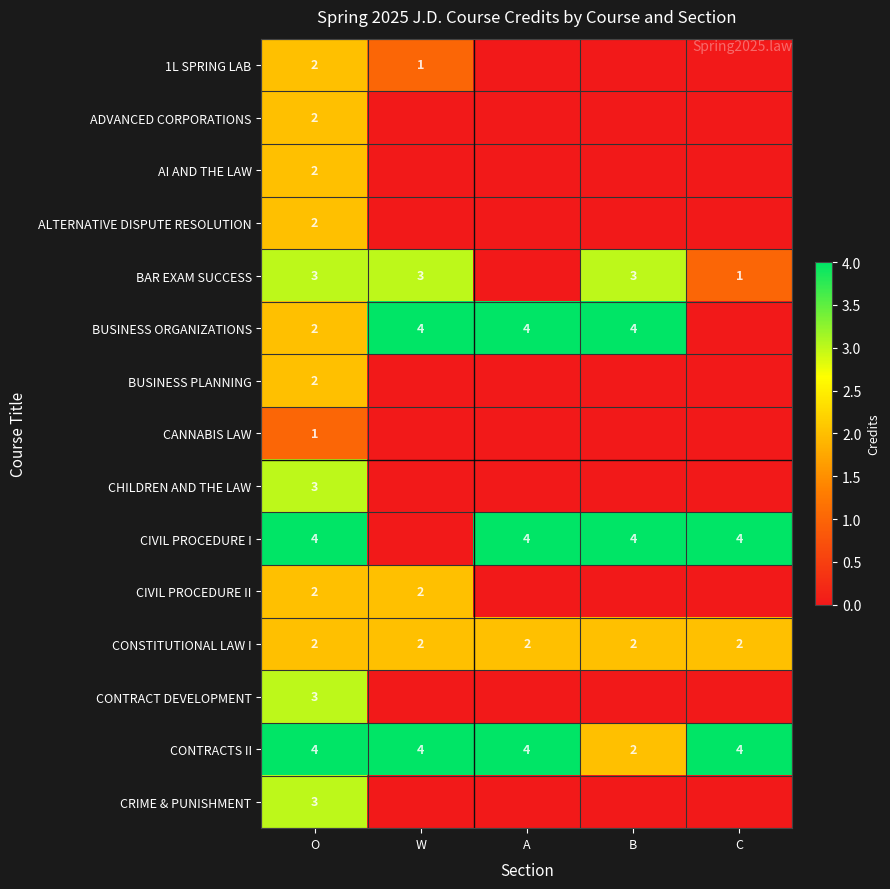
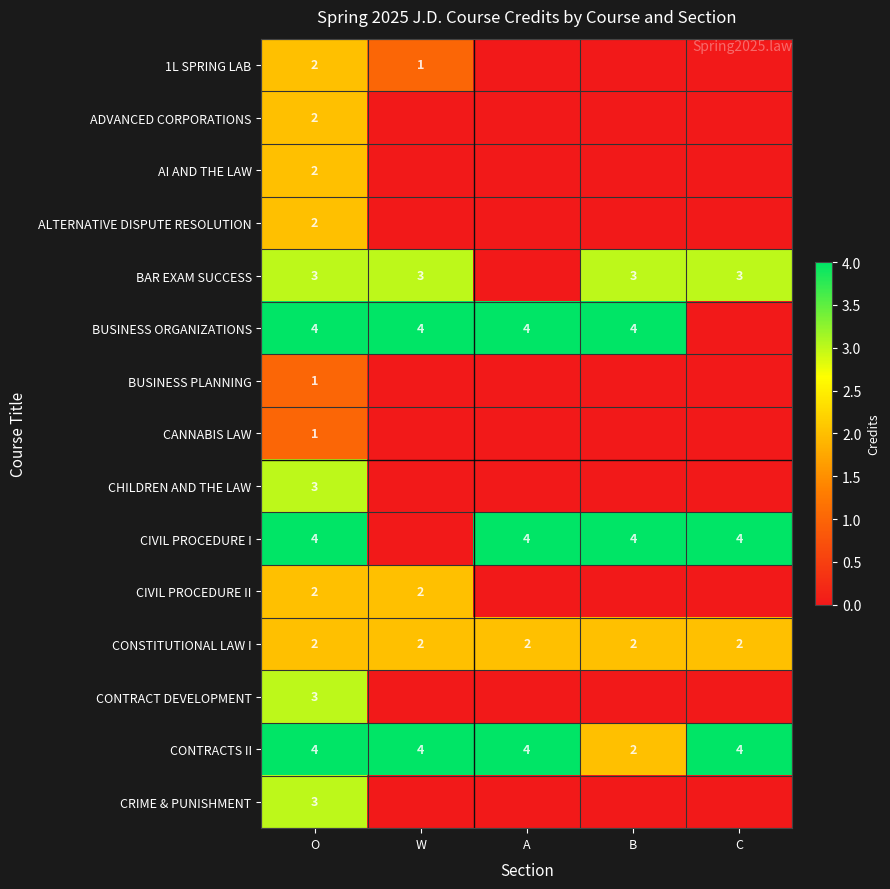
BAR EXAM SUCCESS, C: 1 -> 3
BUSINESS ORGANIZATIONS, O: 2 -> 4
BUSINESS PLANNING, O: 2 -> 1
